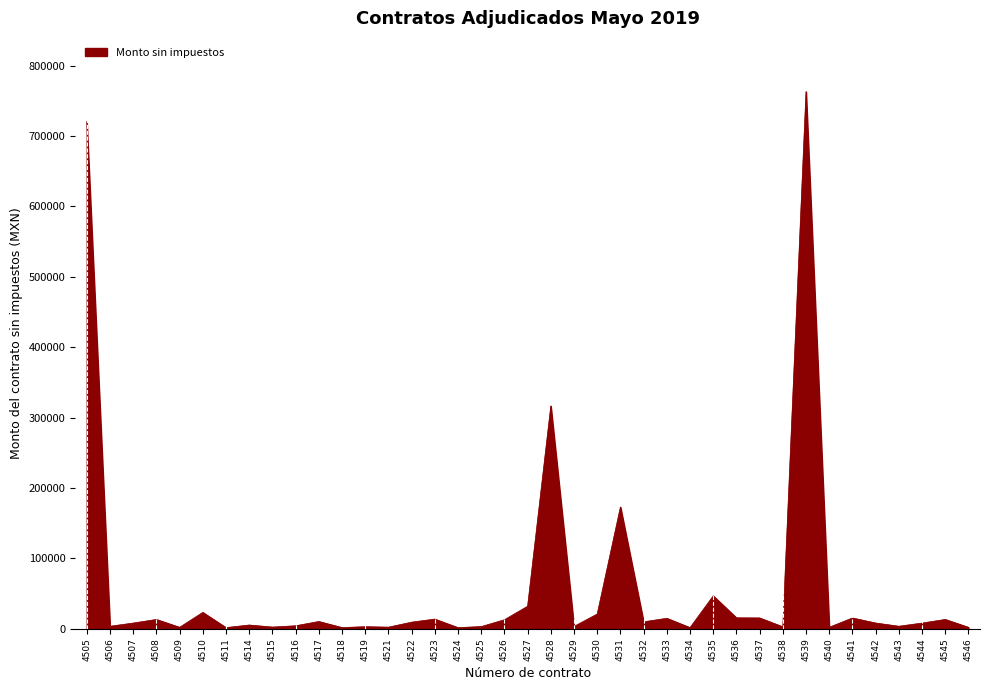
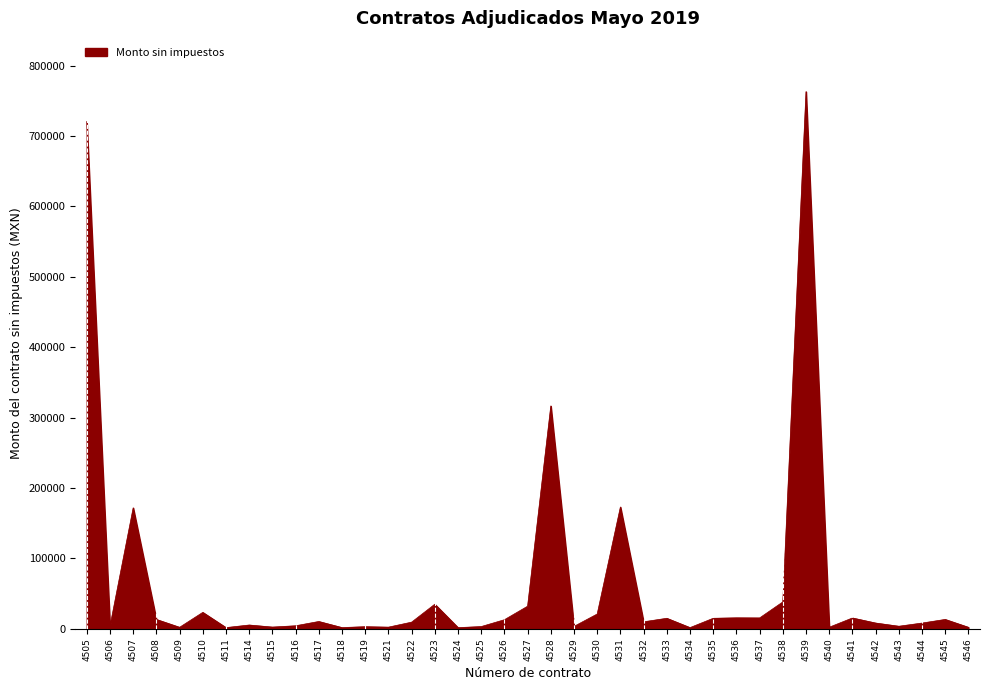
4507: 10000 -> 170000
4523: 10000 -> 40000
4535: 50000 -> 20000
4538: 0 -> 40000
